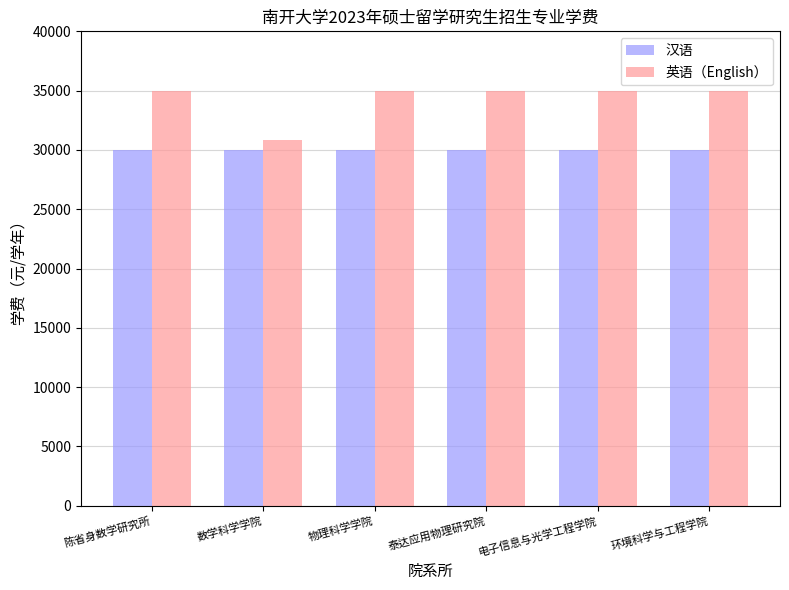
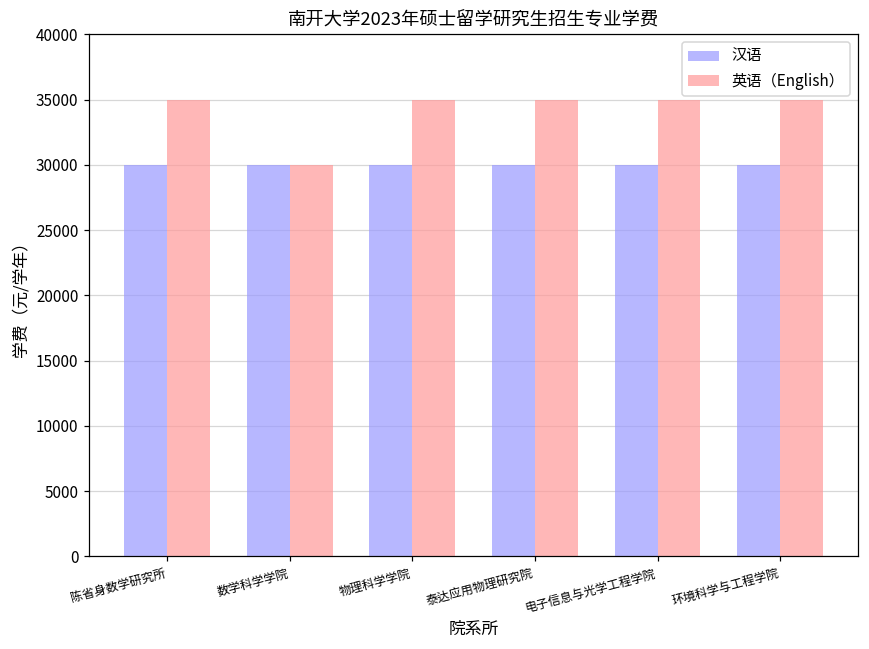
英语（English）, 数学科学学院: 30900 -> 30000
